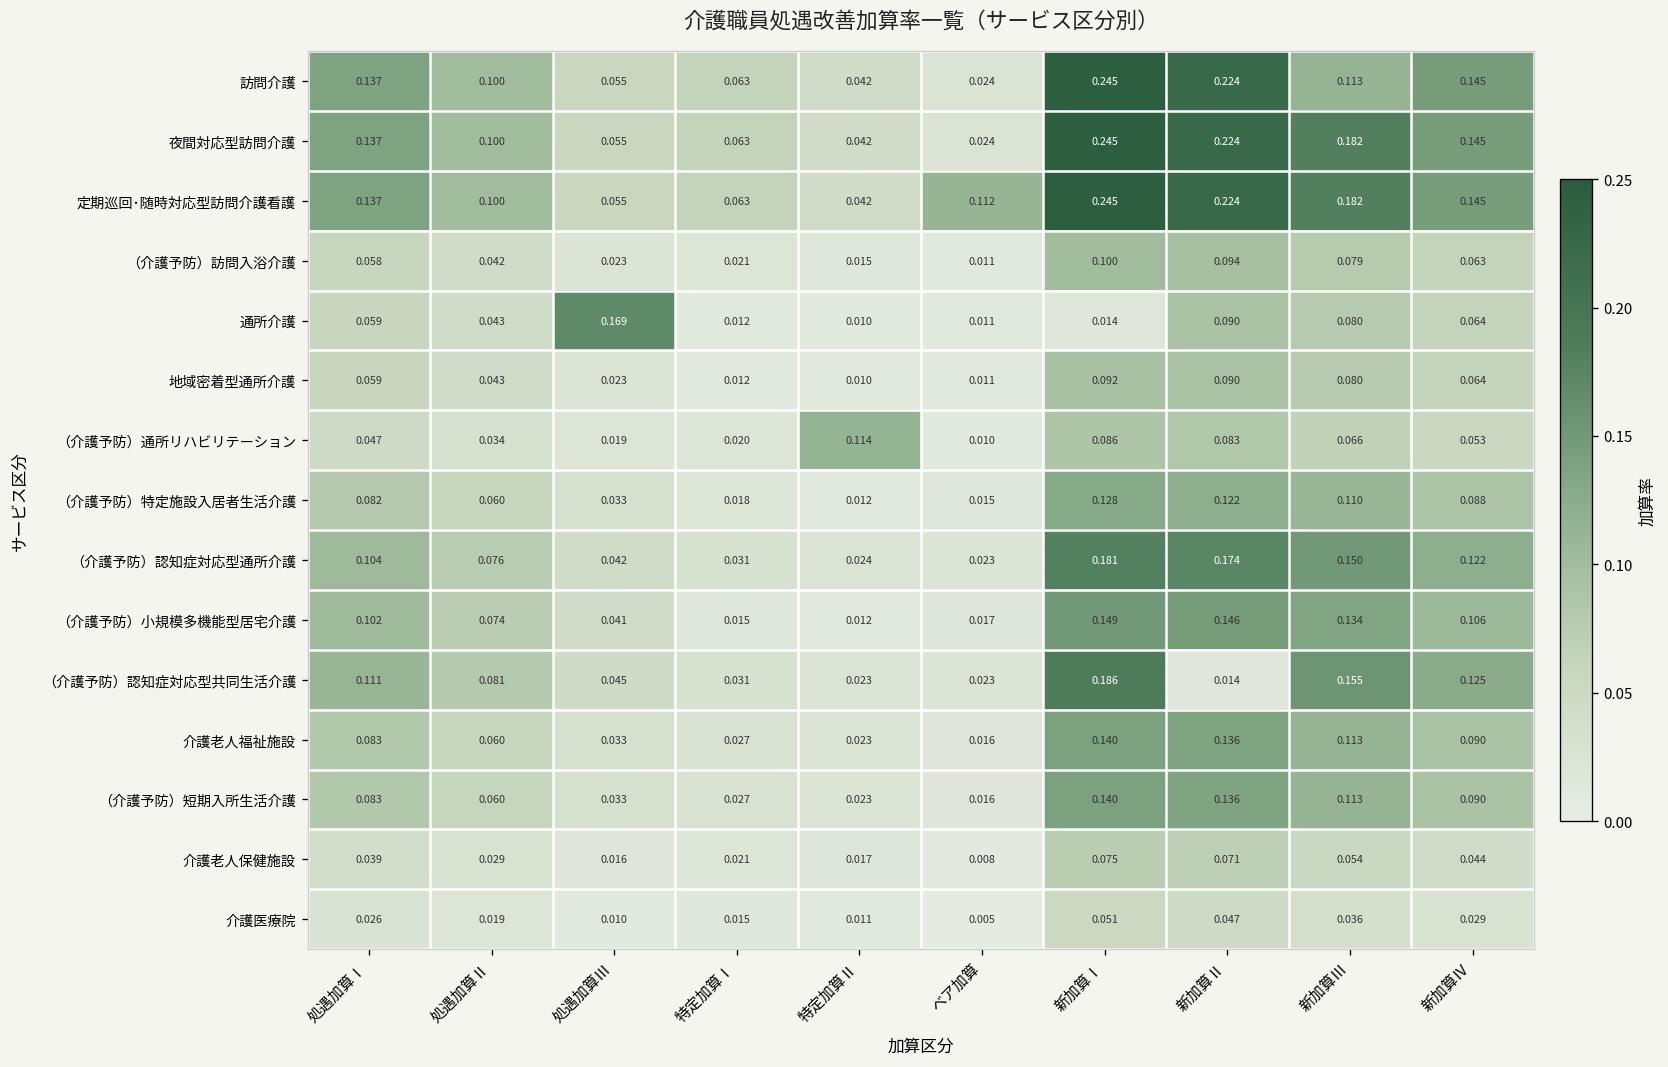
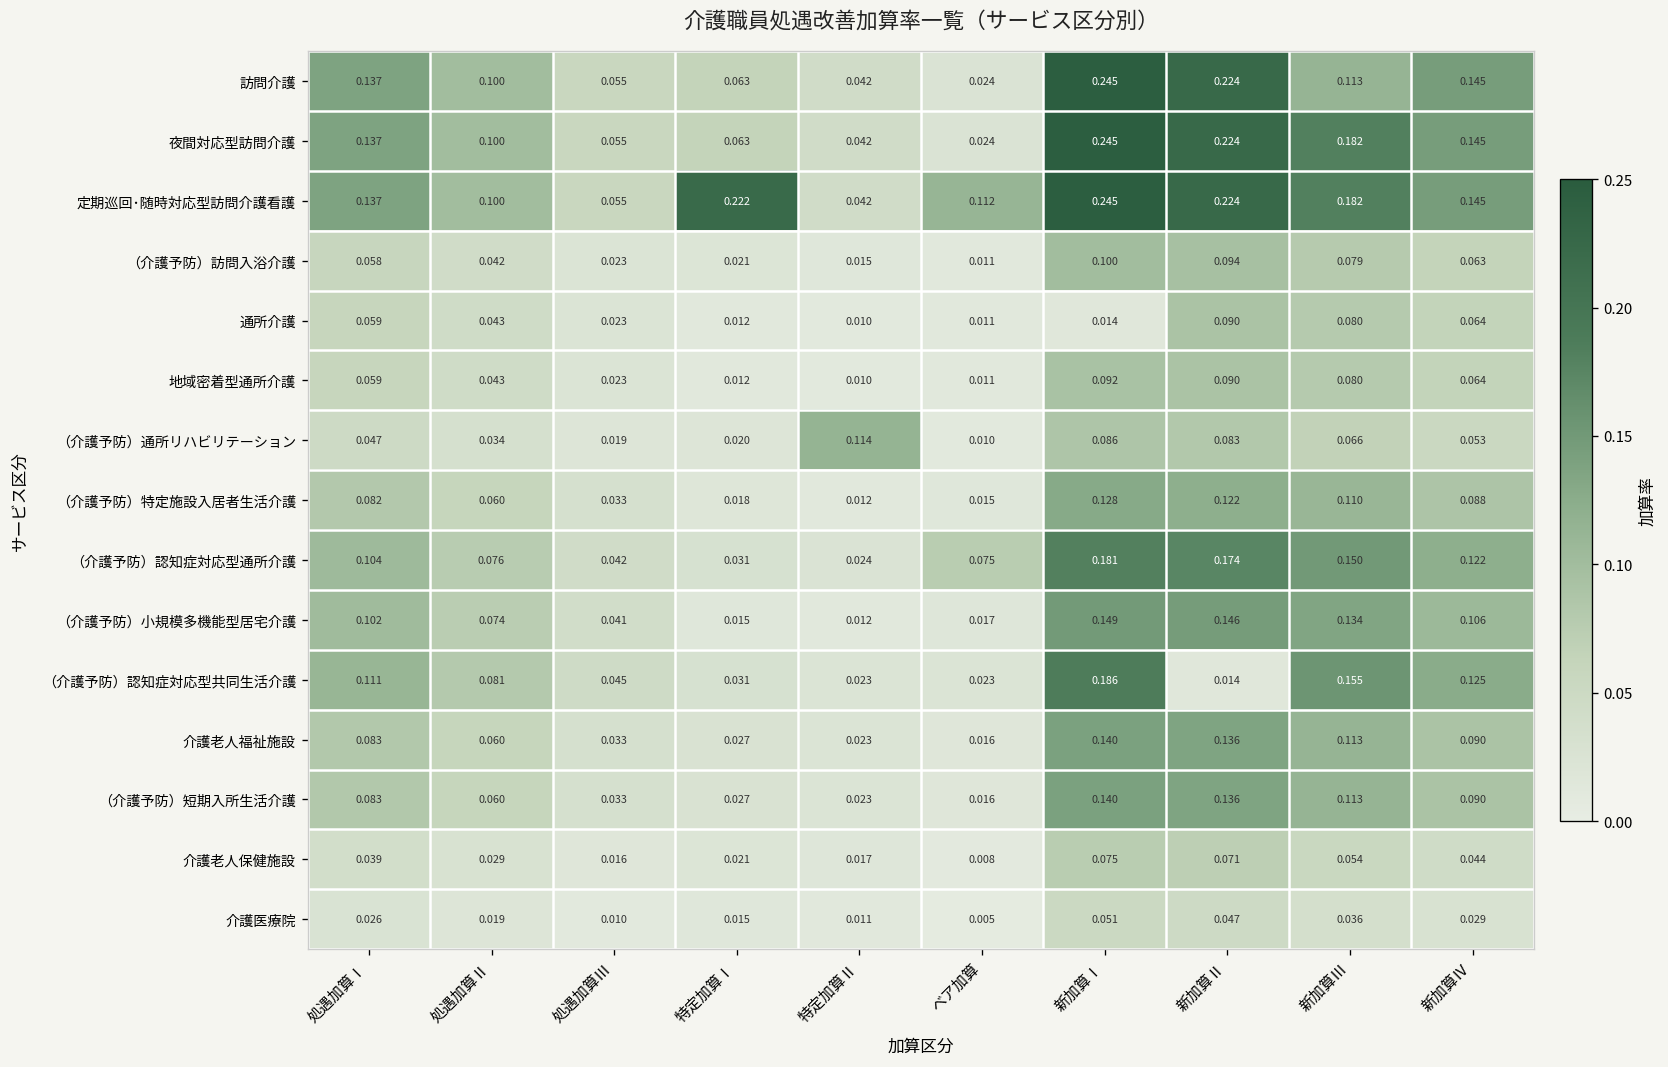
定期巡回･随時対応型訪問介護看護, 特定加算Ⅰ: 0.063 -> 0.222
通所介護, 処遇加算Ⅲ: 0.169 -> 0.023
（介護予防）認知症対応型通所介護, ベア加算: 0.023 -> 0.075
